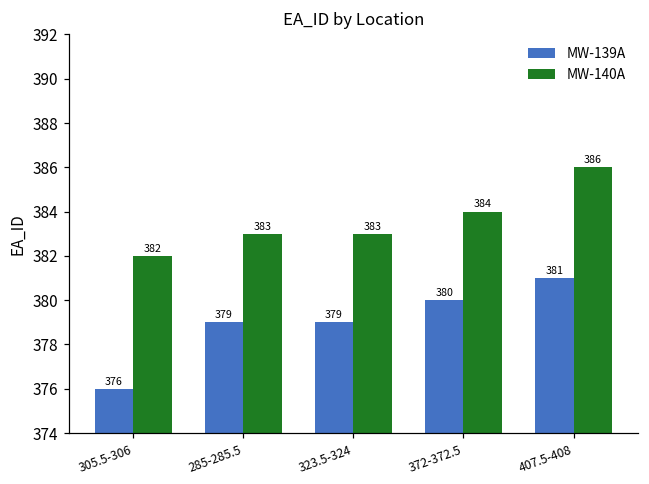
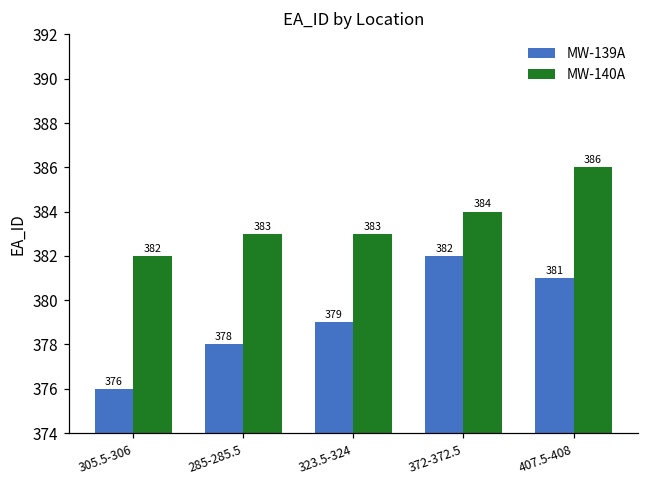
MW-139A, 285-285.5: 379 -> 378
MW-139A, 372-372.5: 380 -> 382
